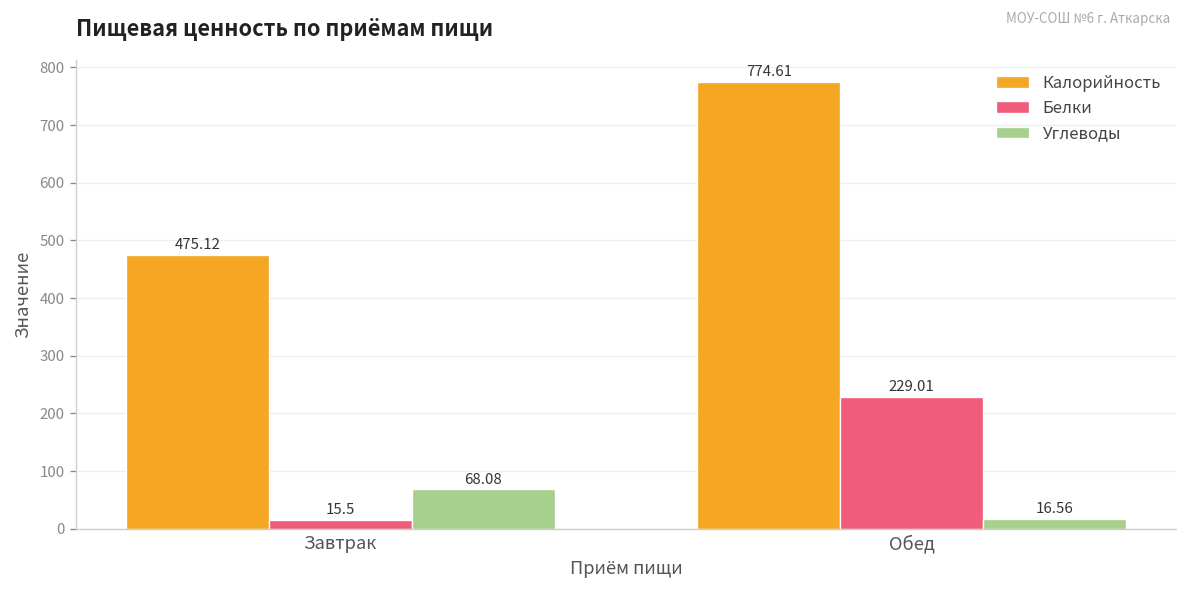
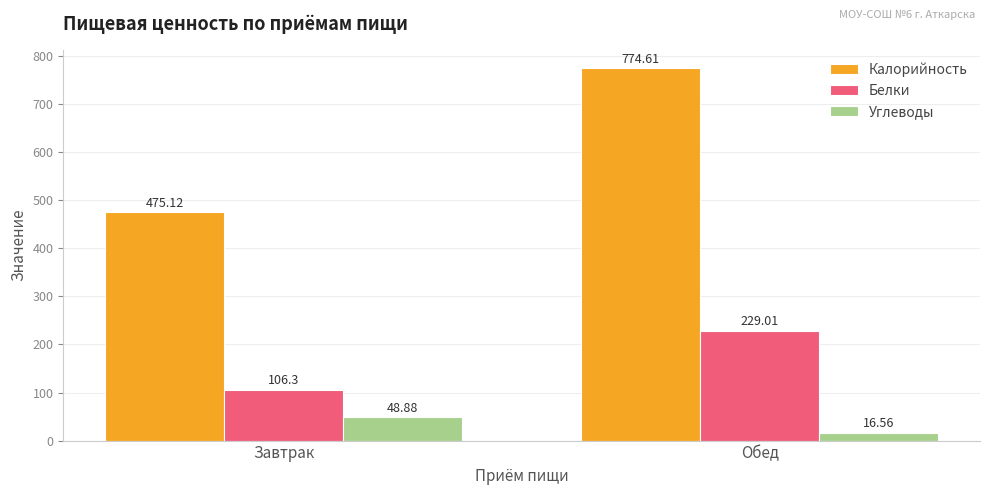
Белки, Завтрак: 15.5 -> 106.3
Углеводы, Завтрак: 68.08 -> 48.88
